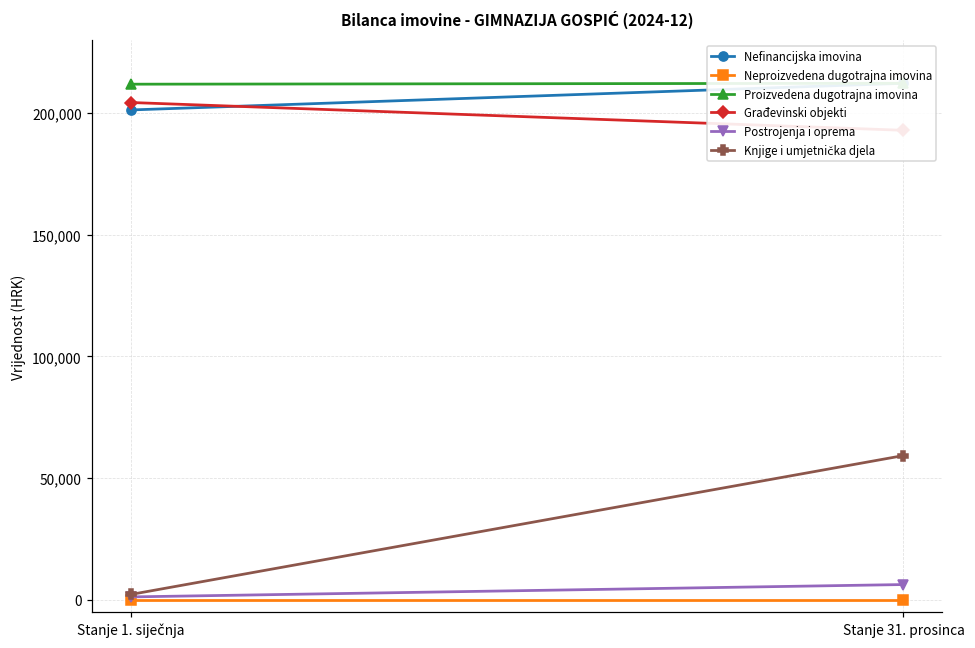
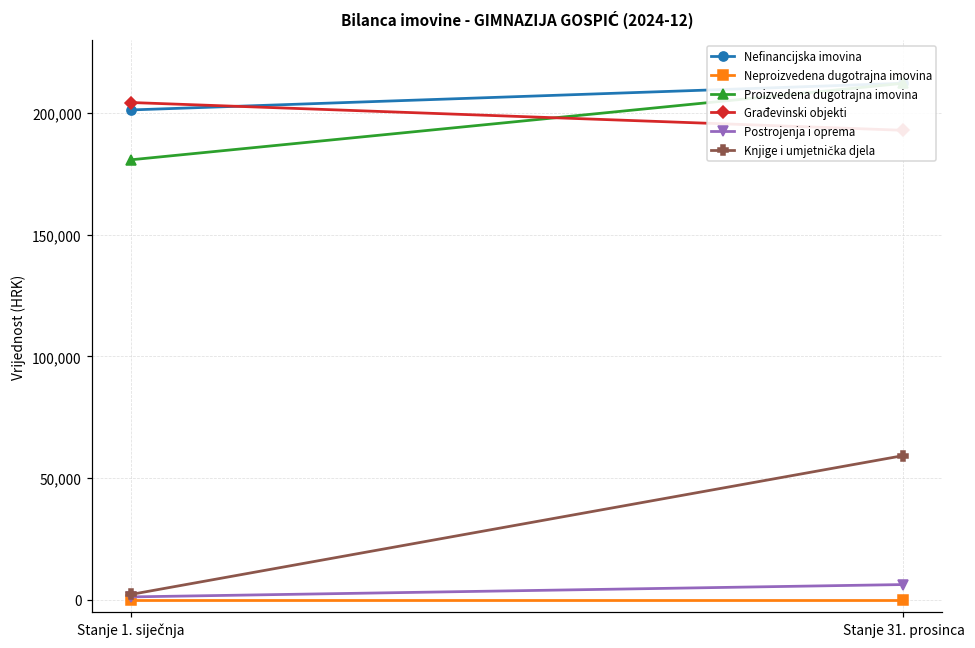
Proizvedena dugotrajna imovina, Stanje 1. siječnja: 212,000 -> 181,000
